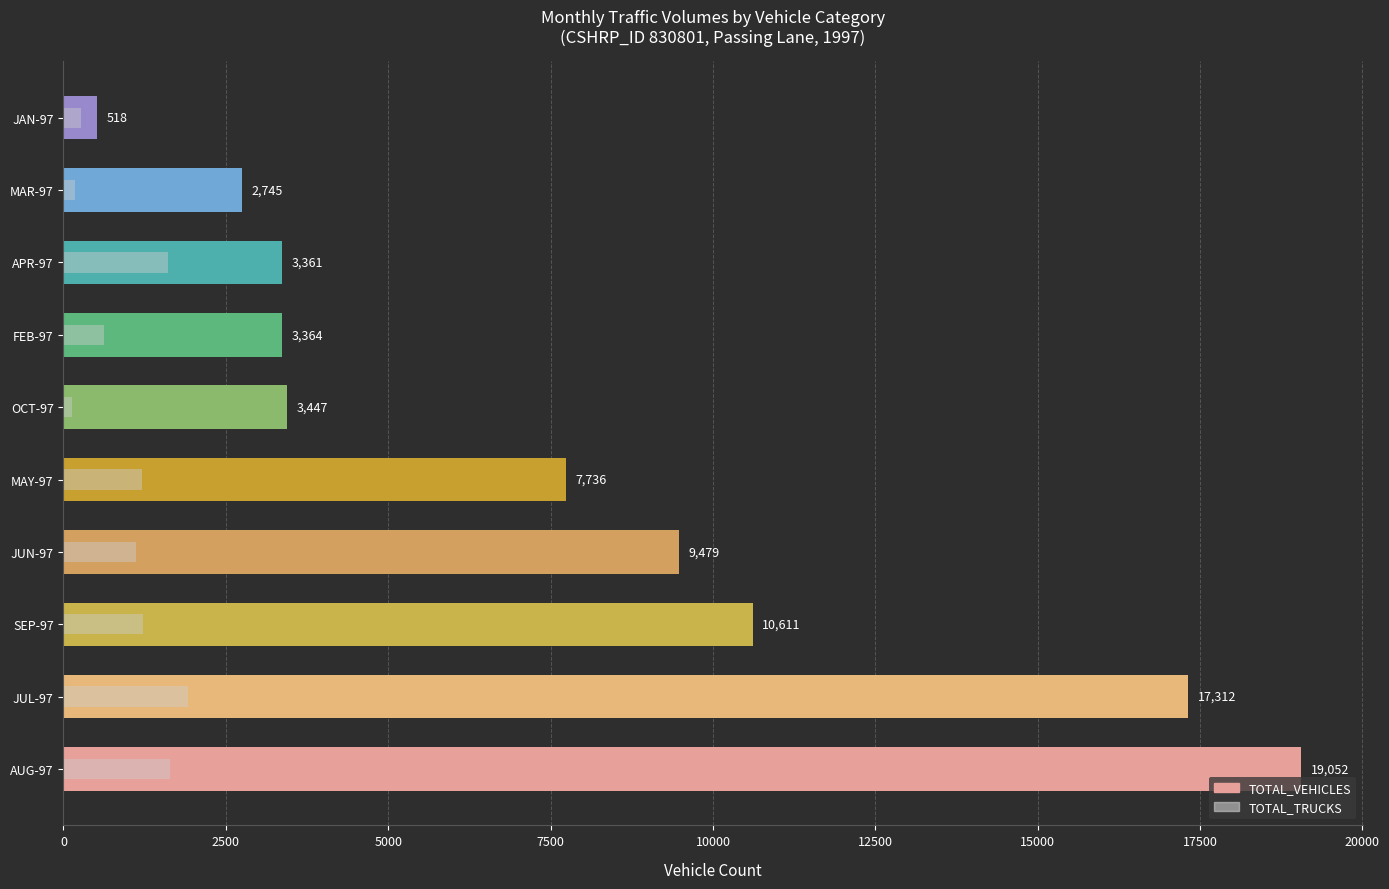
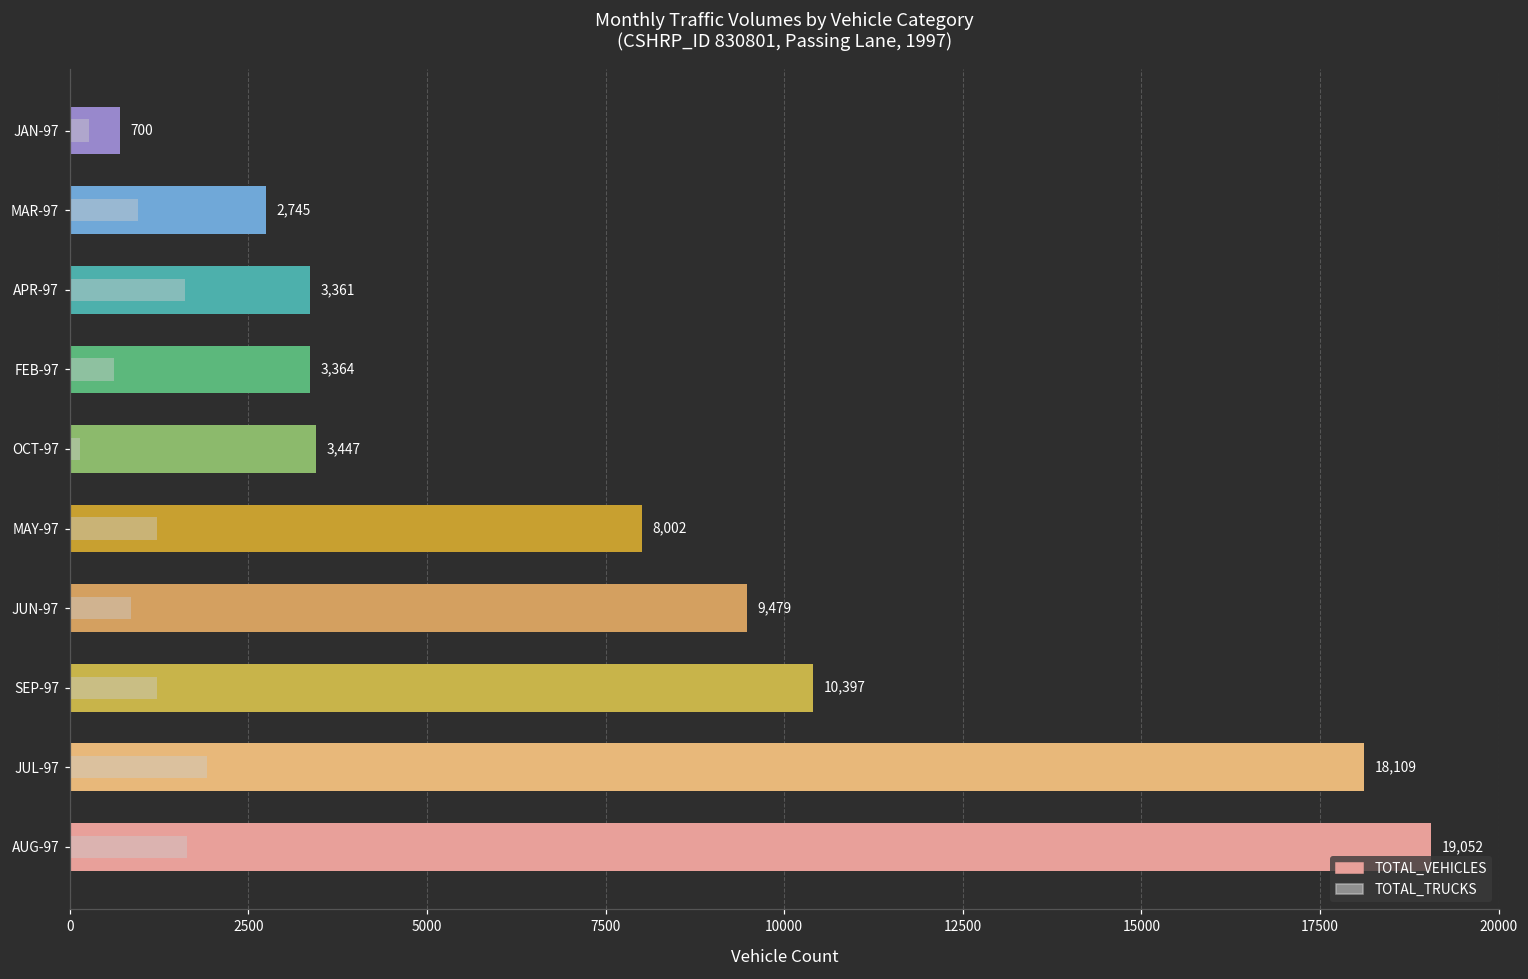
TOTAL_VEHICLES, JAN-97: 518 -> 700
TOTAL_TRUCKS, MAR-97: 200 -> 1000
TOTAL_VEHICLES, MAY-97: 7,736 -> 8,002
TOTAL_TRUCKS, JUN-97: 1100 -> 900
TOTAL_VEHICLES, SEP-97: 10,611 -> 10,397
TOTAL_VEHICLES, JUL-97: 17,312 -> 18,109
